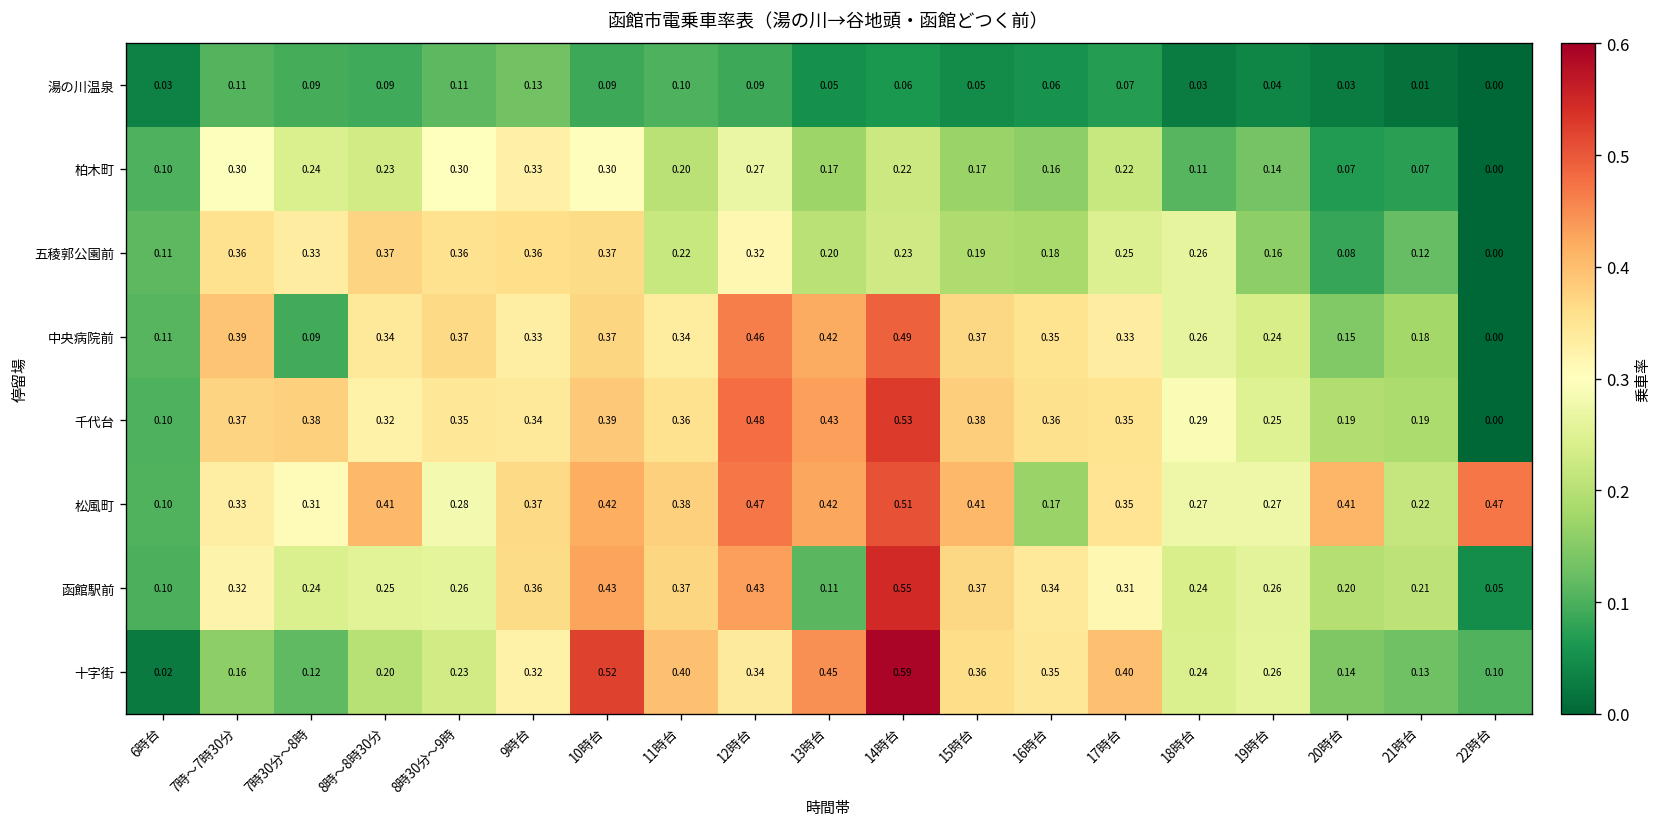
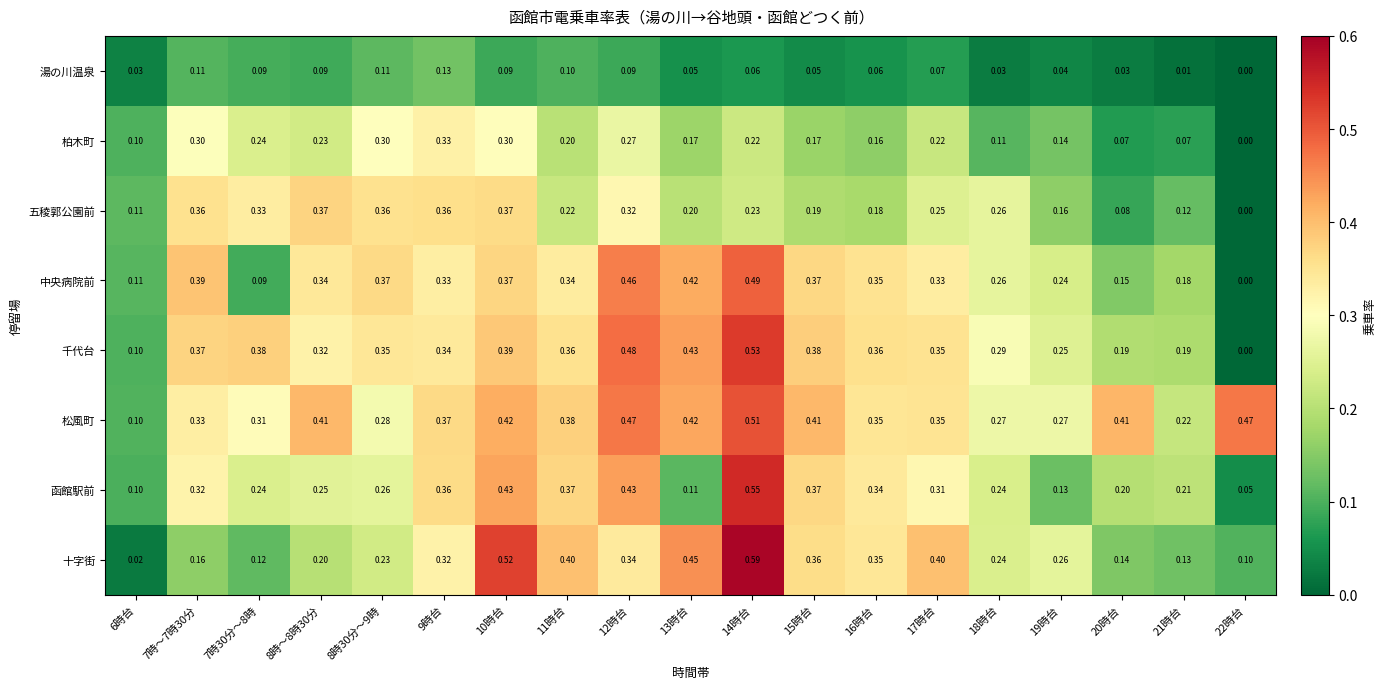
松風町, 16時台: 0.17 -> 0.35
函館駅前, 19時台: 0.26 -> 0.13
